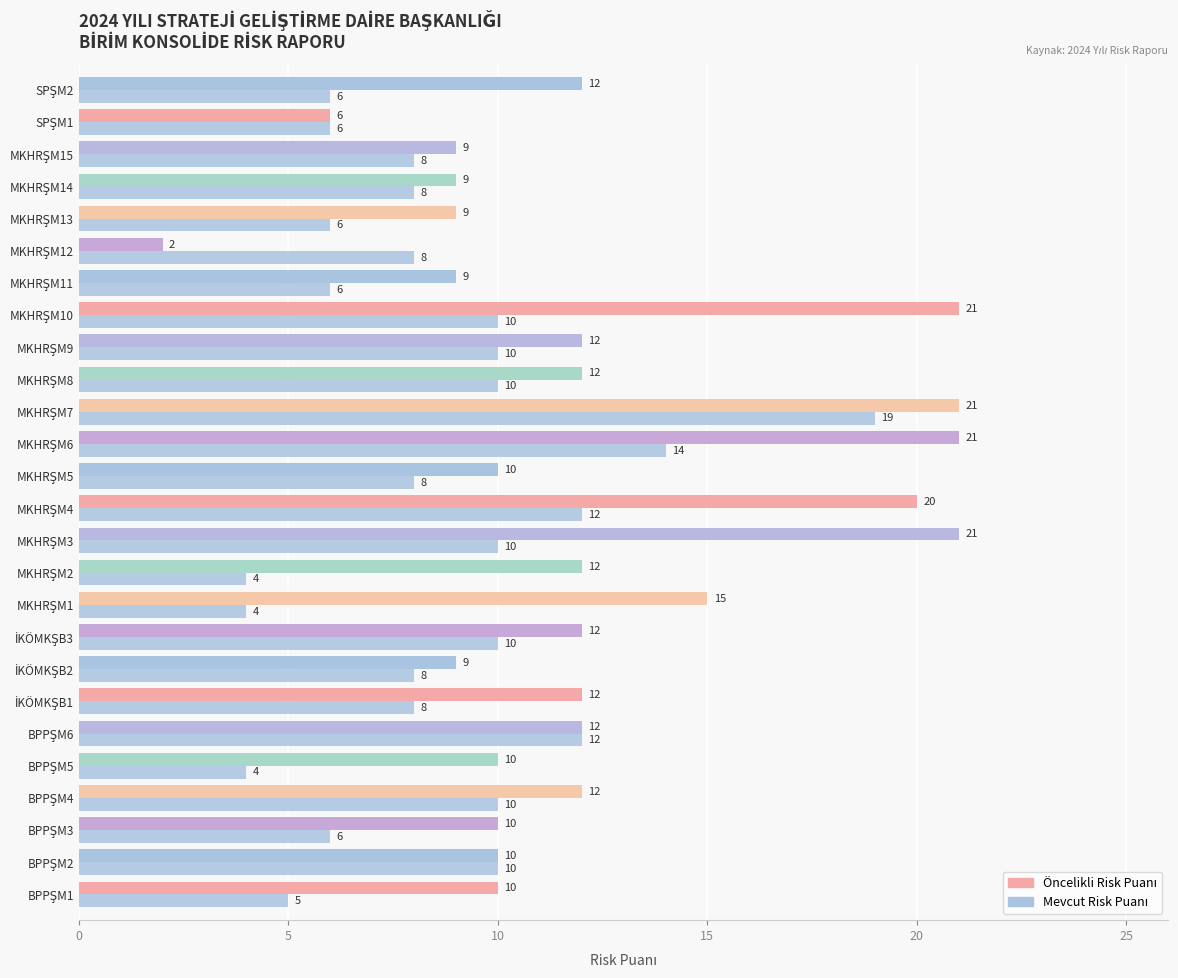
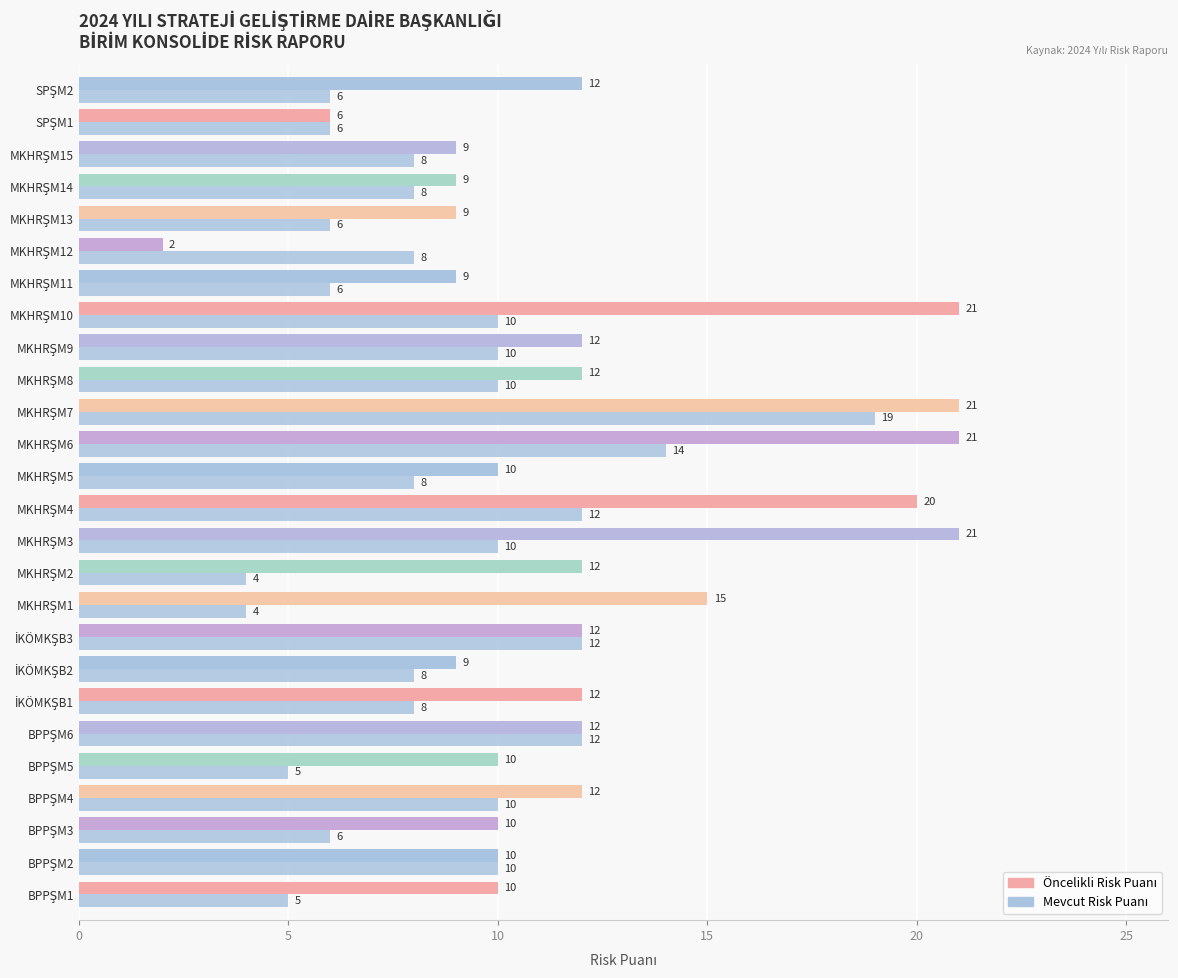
Mevcut Risk Puanı, İKÖMKŞB3: 10 -> 12
Mevcut Risk Puanı, BPPŞM5: 4 -> 5
